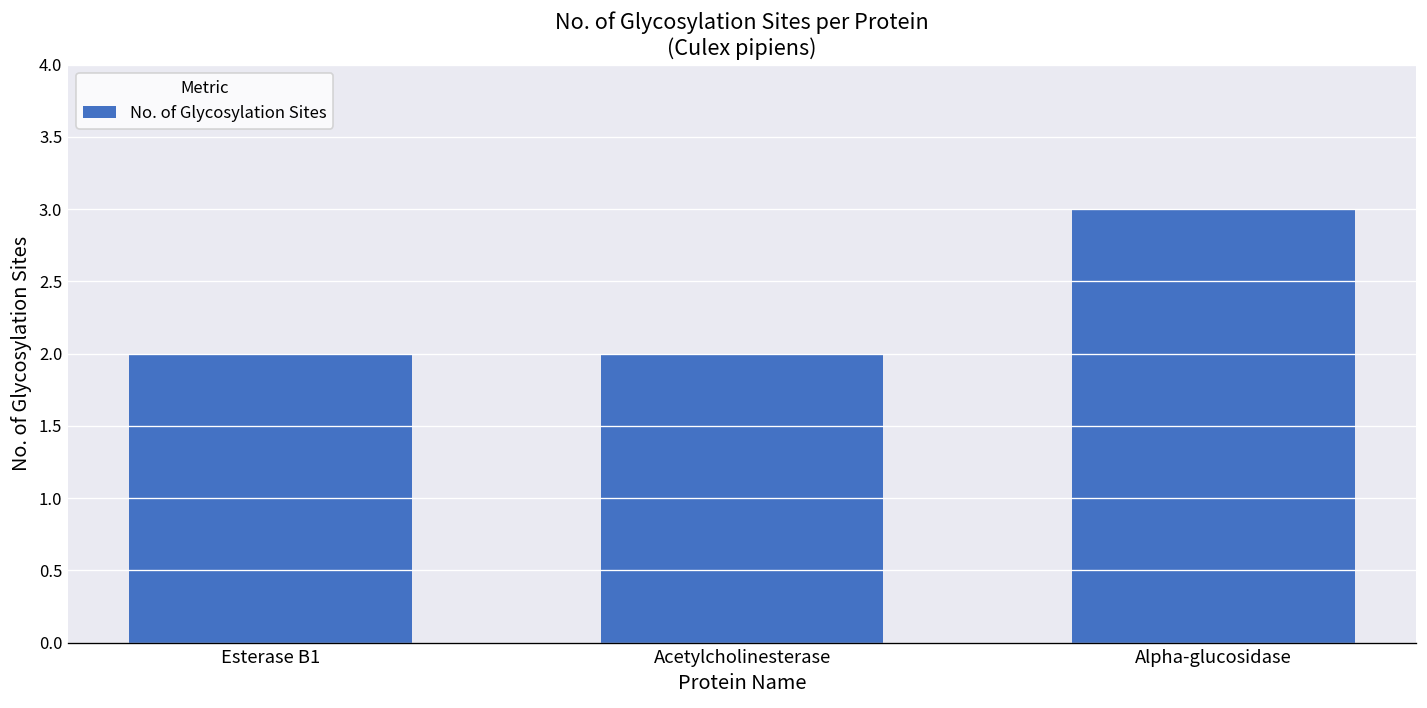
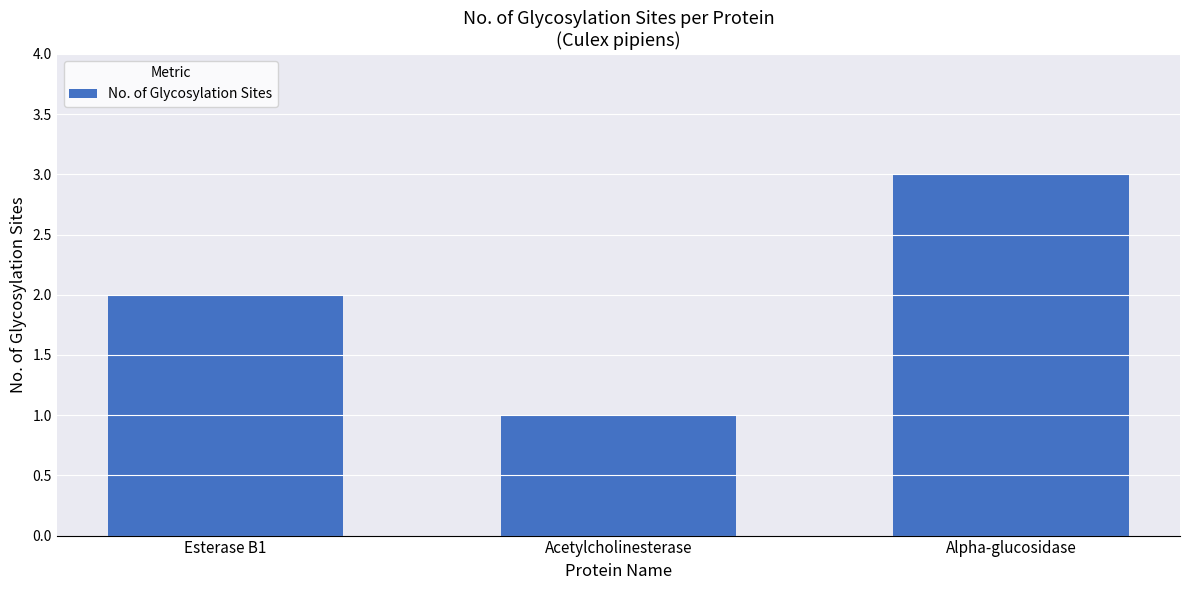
Acetylcholinesterase: 2 -> 1
